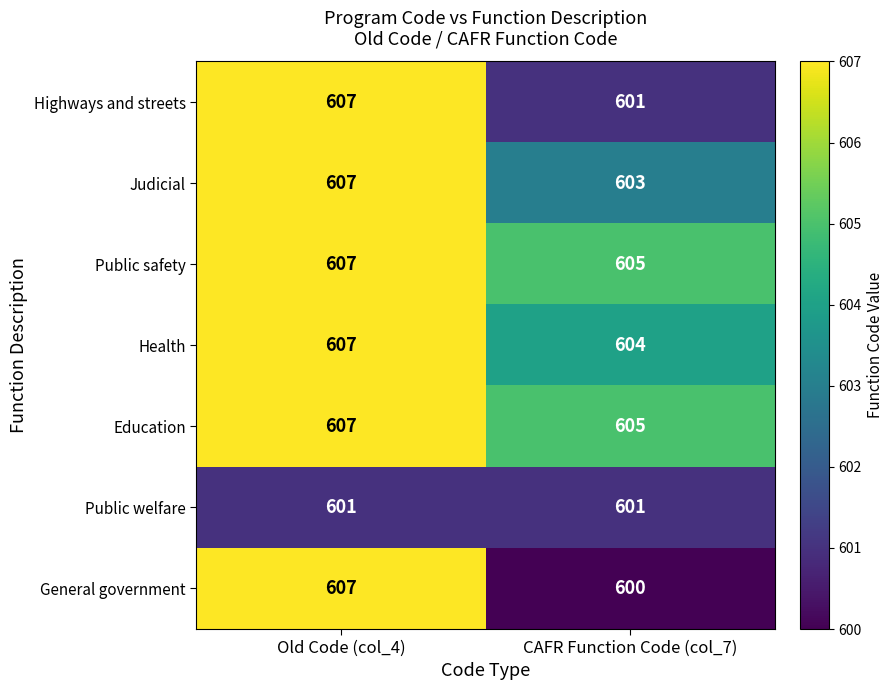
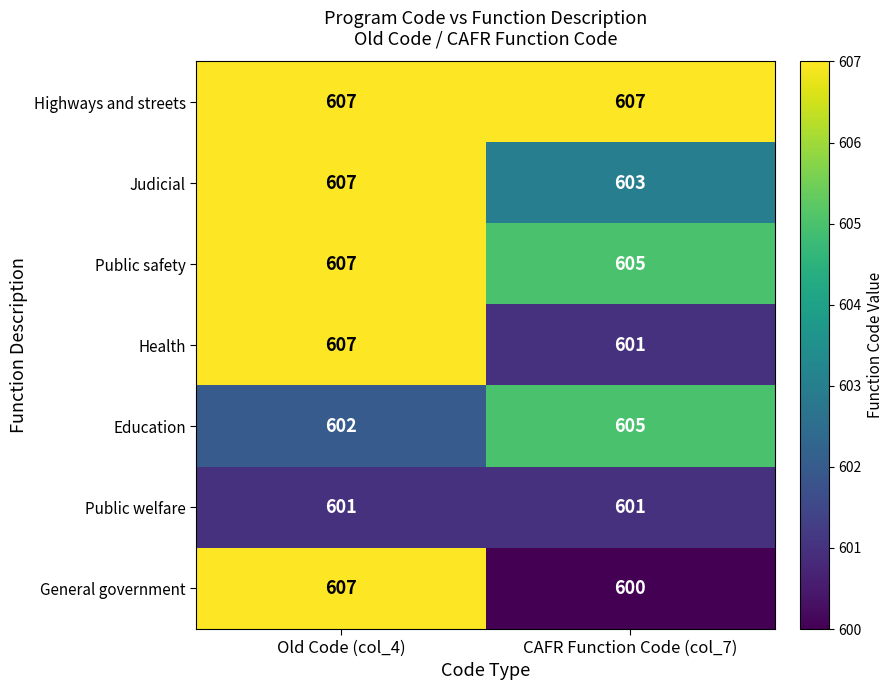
Highways and streets, CAFR Function Code (col_7): 601 -> 607
Health, CAFR Function Code (col_7): 604 -> 601
Education, Old Code (col_4): 607 -> 602
